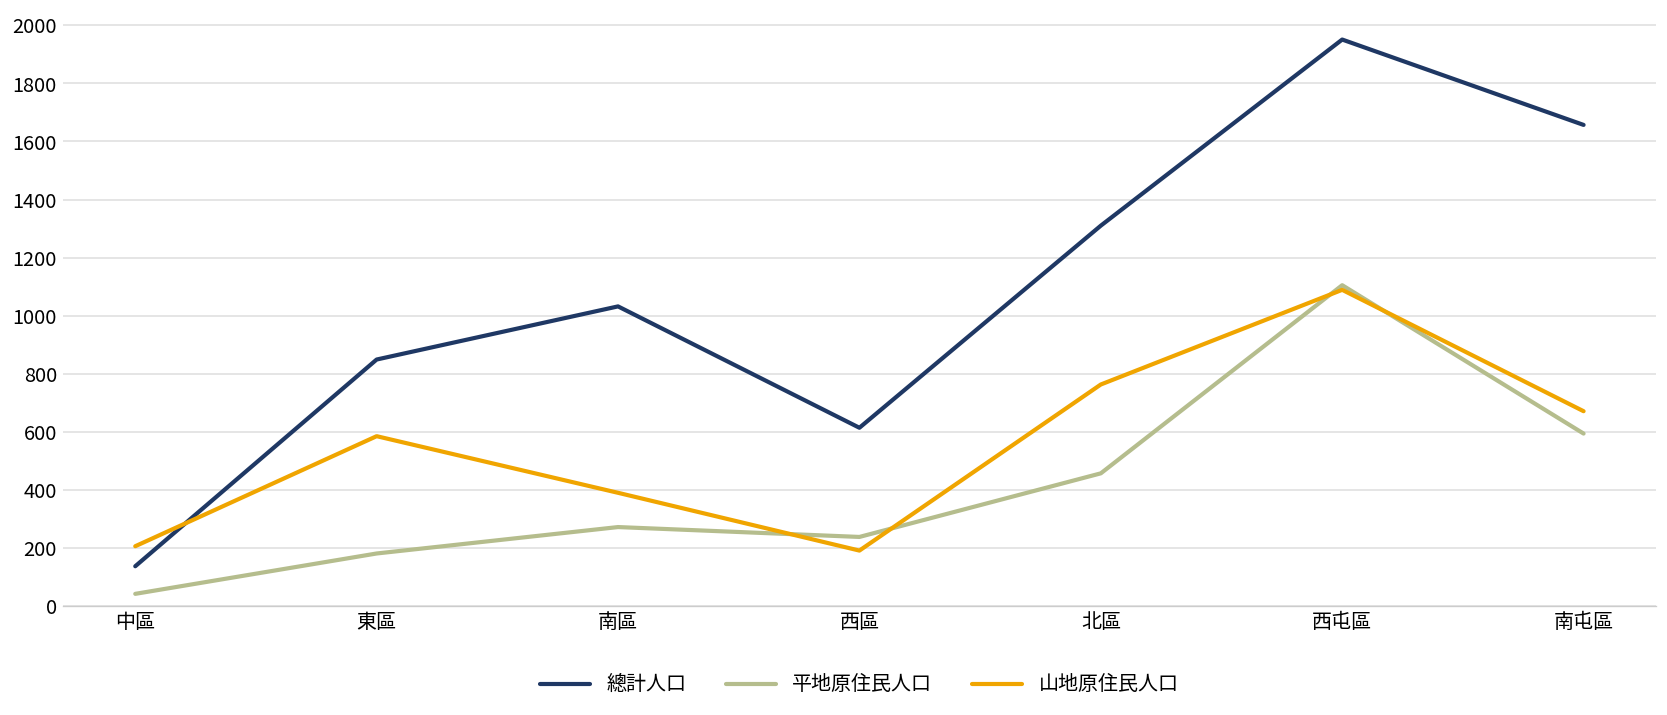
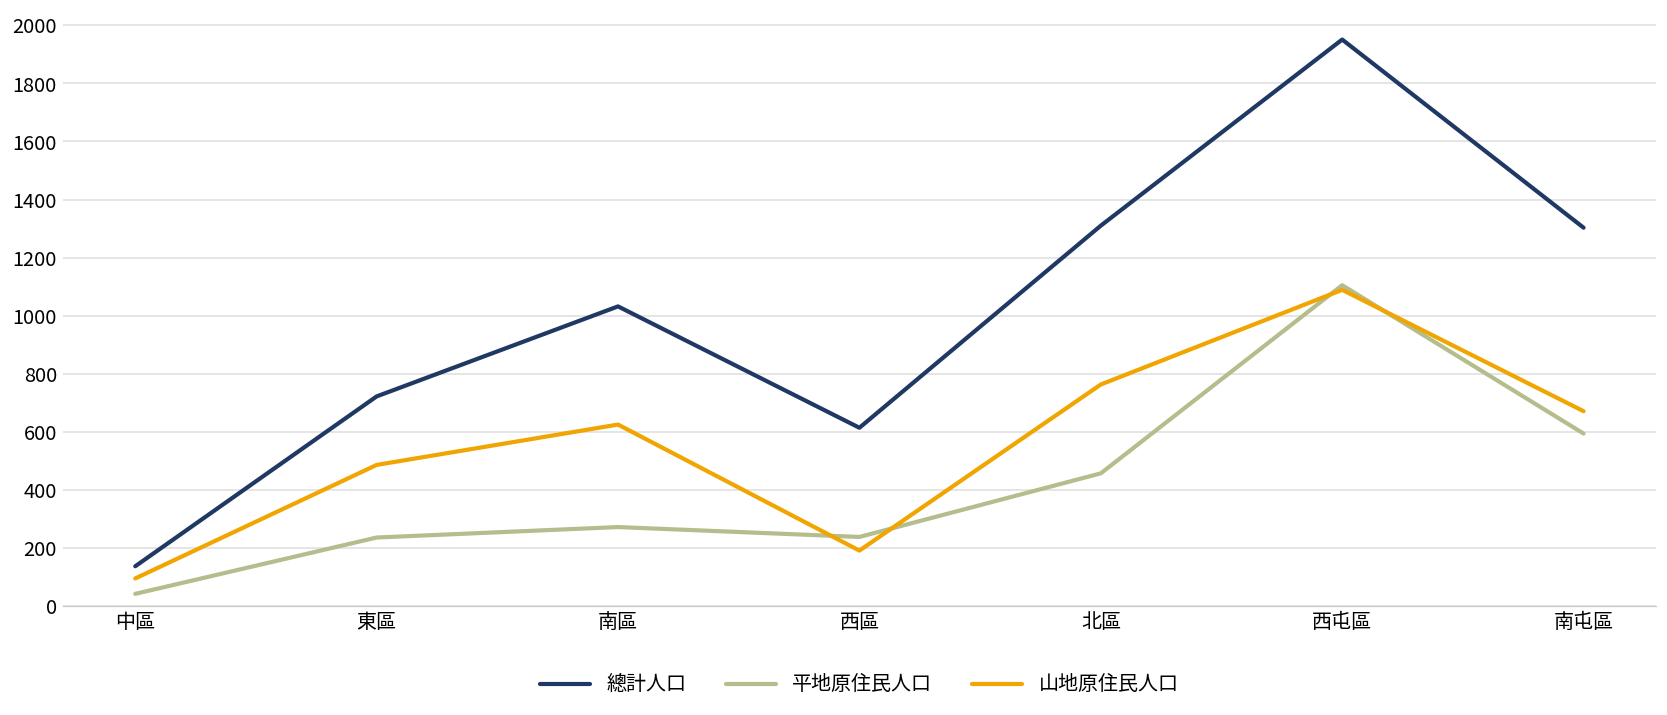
山地原住民人口, 中區: 210 -> 100
總計人口, 東區: 850 -> 720
平地原住民人口, 東區: 180 -> 240
山地原住民人口, 東區: 590 -> 490
山地原住民人口, 南區: 390 -> 630
總計人口, 南屯區: 1660 -> 1300
